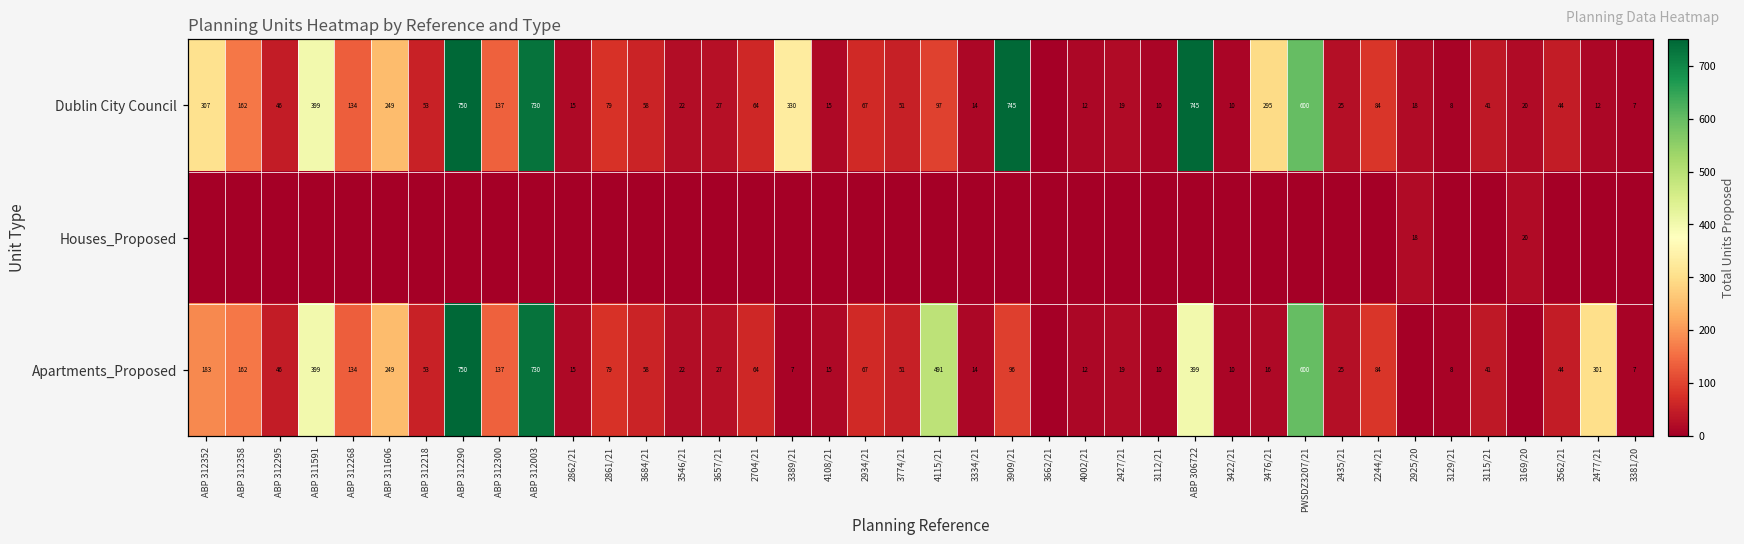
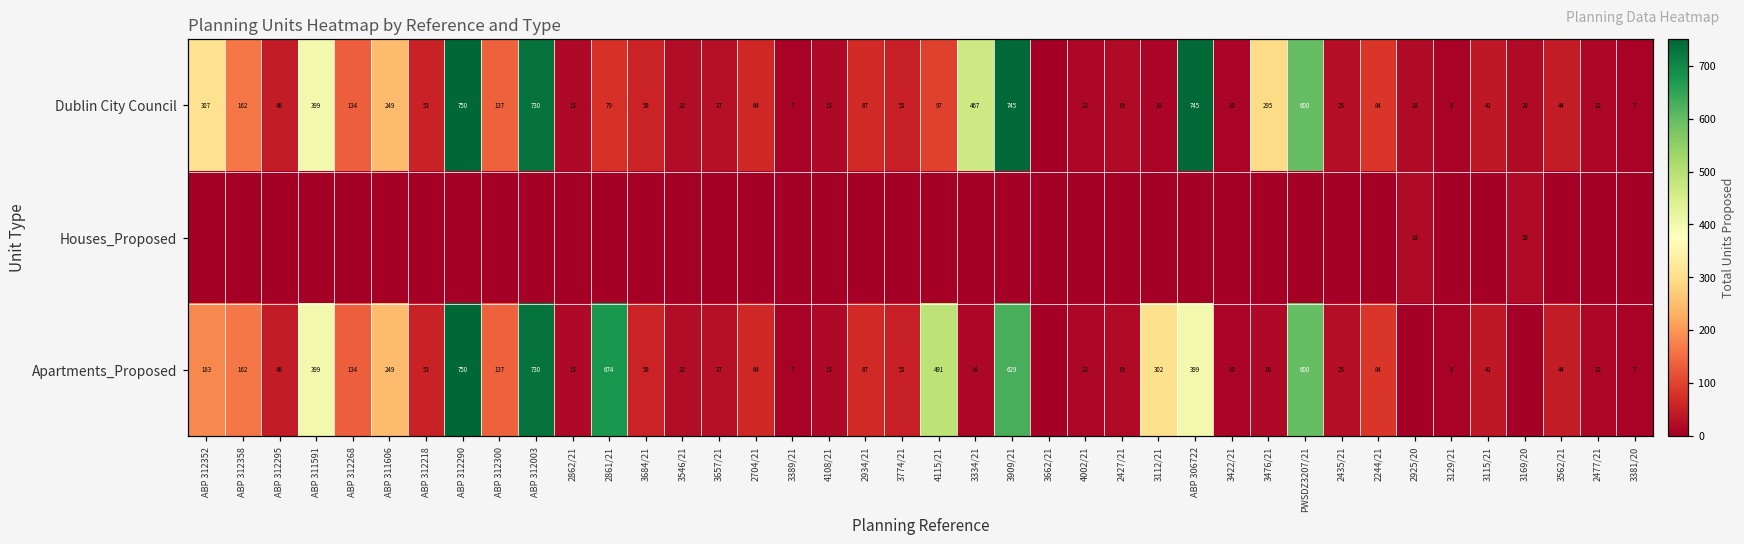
Dublin City Council, 3389/21: 330 -> 7
Dublin City Council, 3334/21: 14 -> 467
Apartments_Proposed, 2861/21: 79 -> 674
Apartments_Proposed, 3909/21: 96 -> 629
Apartments_Proposed, 3112/21: 10 -> 302
Apartments_Proposed, 2477/21: 301 -> 12
